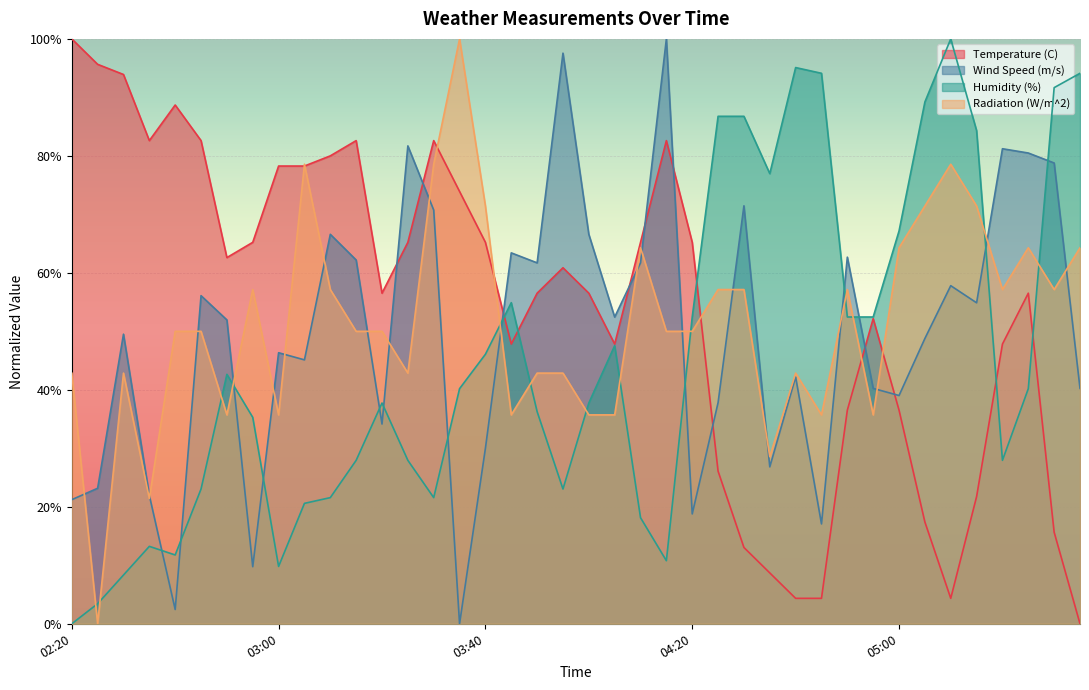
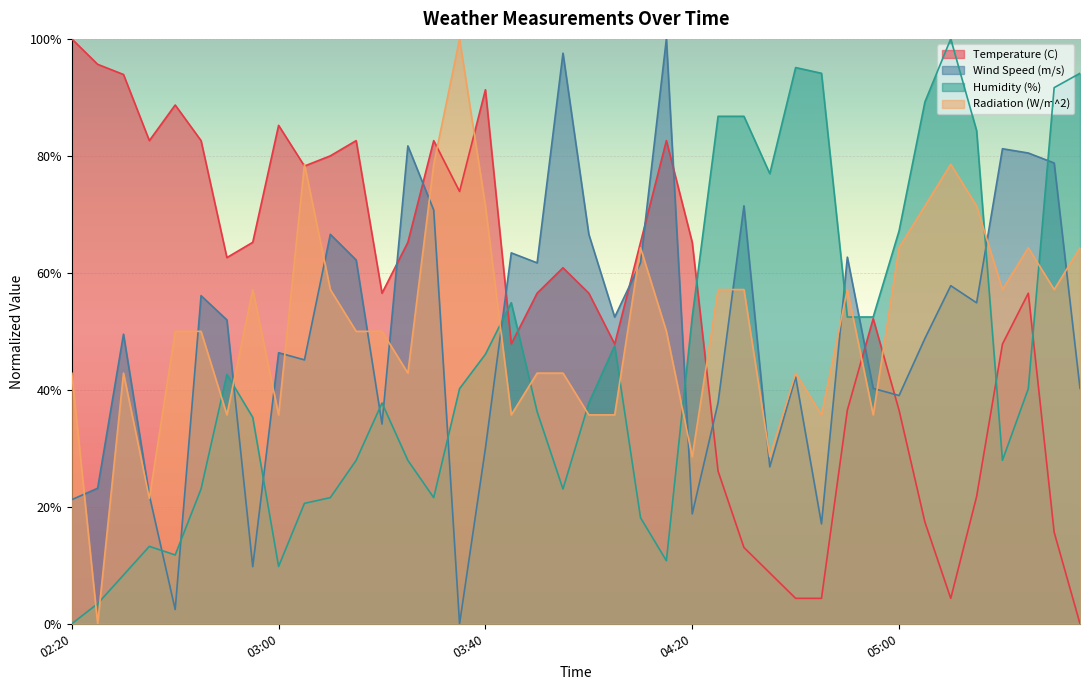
Temperature (C), 03:00: 78% -> 85%
Temperature (C), 03:40: 65% -> 91%
Radiation (W/m^2), 04:20: 50% -> 29%
